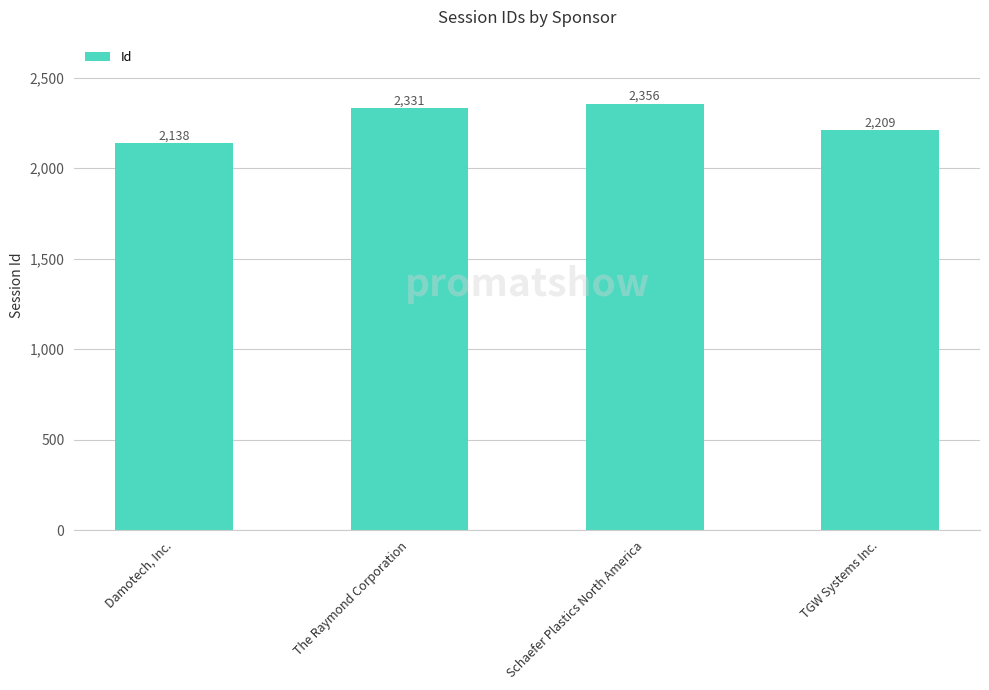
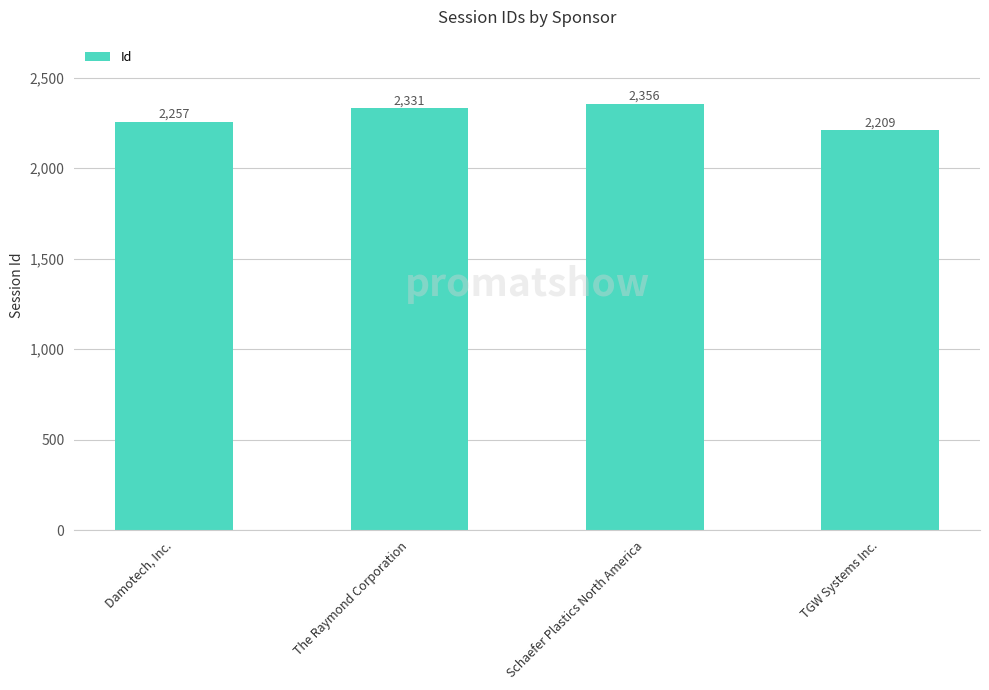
Damotech, Inc.: 2,138 -> 2,257
